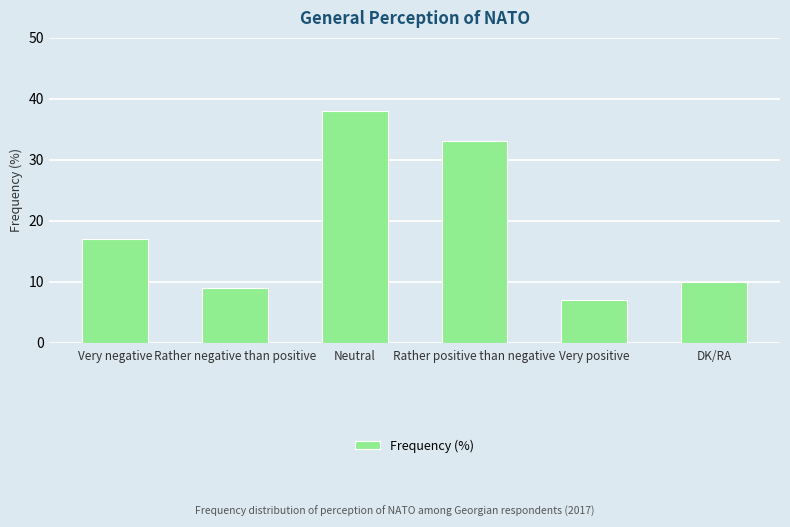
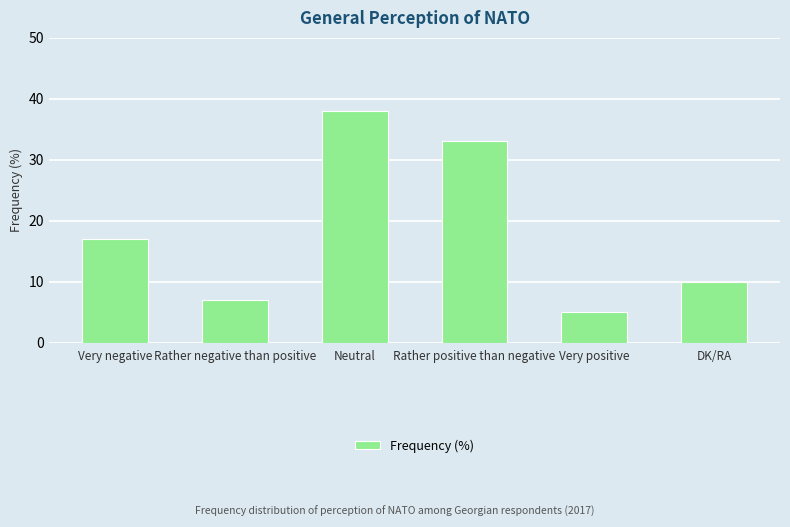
Rather negative than positive: 9 -> 7
Very positive: 7 -> 5
